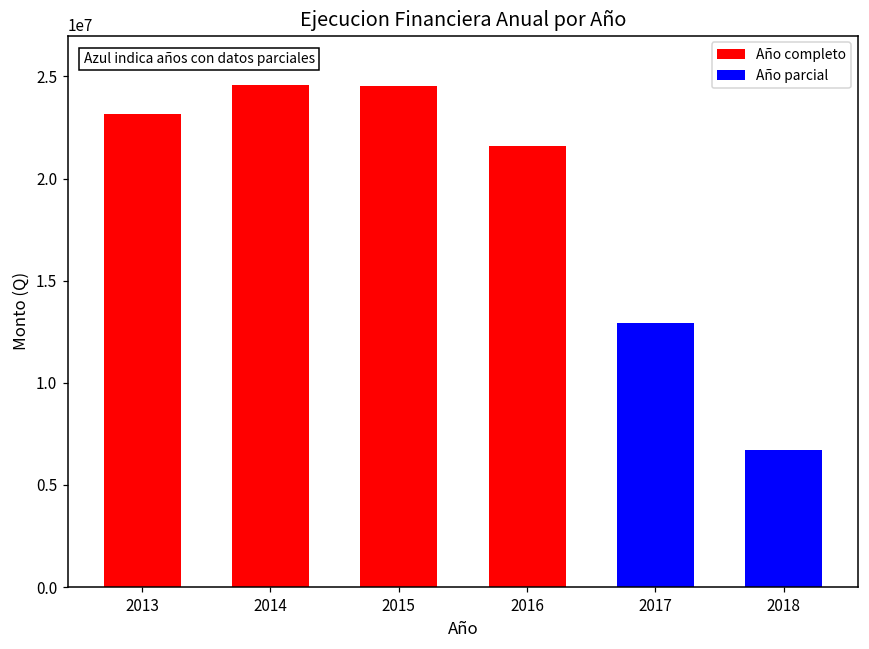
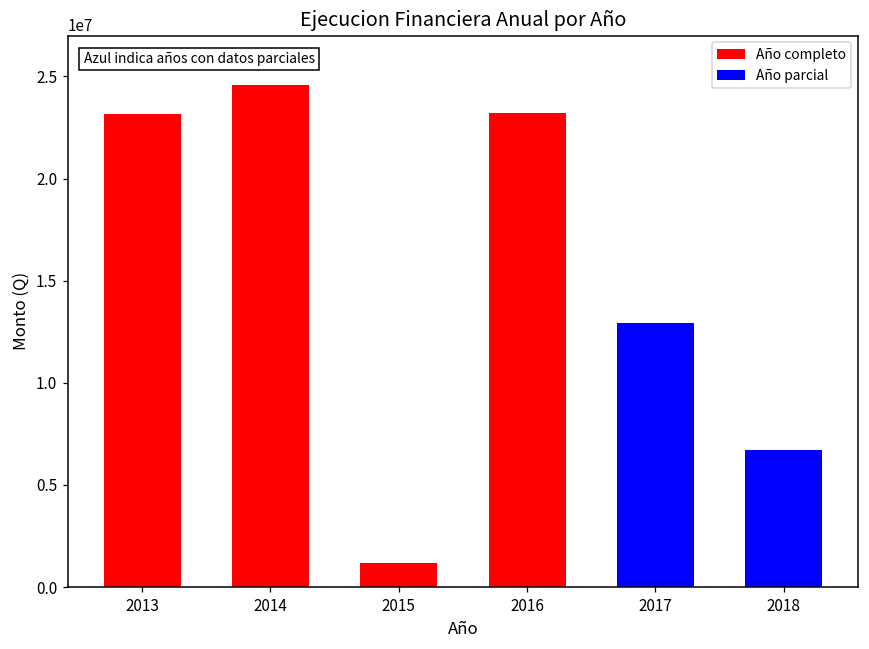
2015: 24500000 -> 1200000
2016: 21600000 -> 23200000
